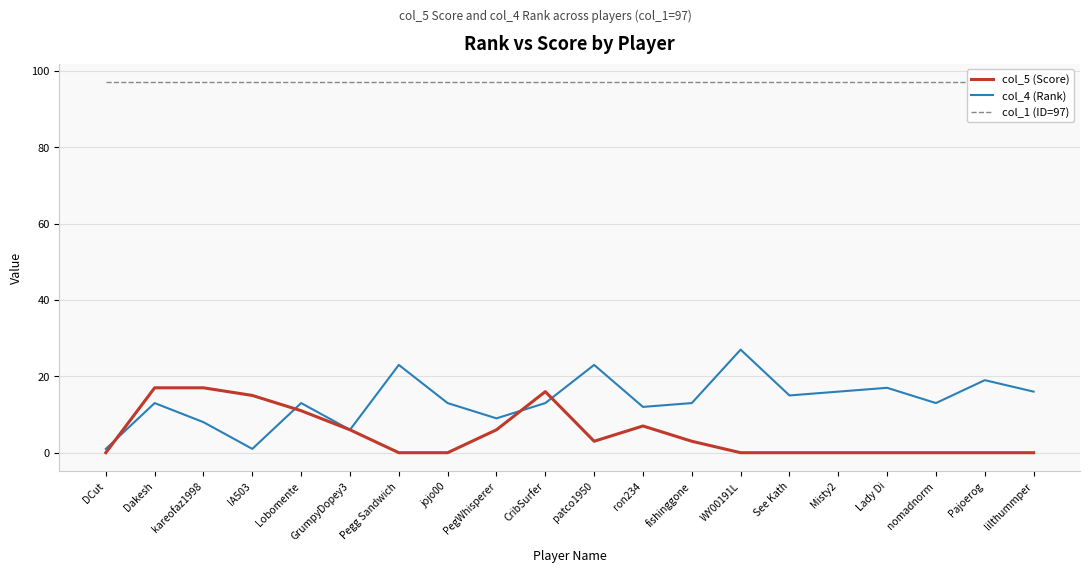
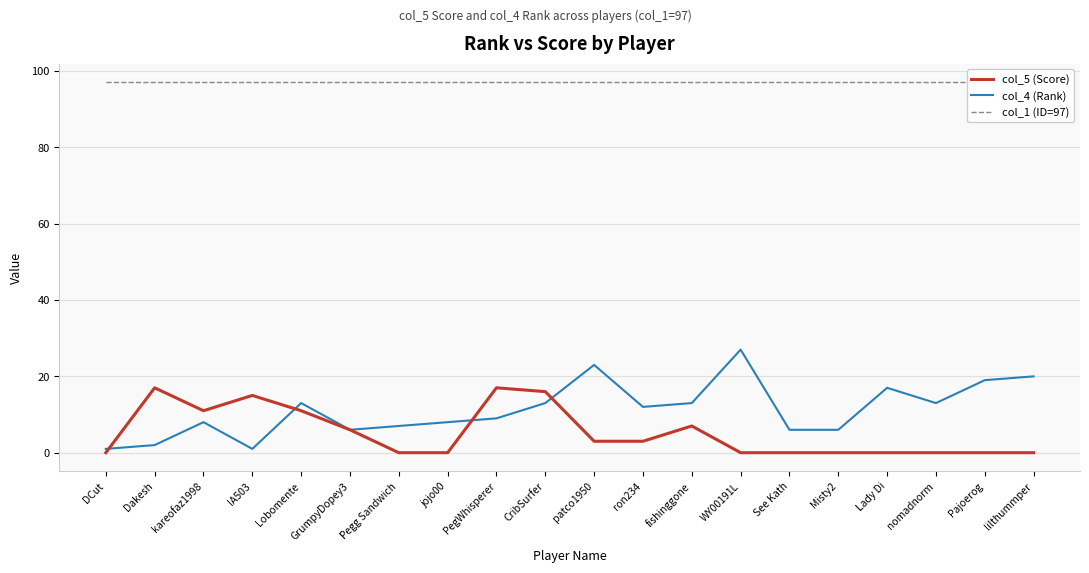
col_4 (Rank), Dakesh: 13 -> 2
col_5 (Score), kareofaz1998: 17 -> 11
col_4 (Rank), Pegg Sandwich: 23 -> 7
col_4 (Rank), jojo00: 13 -> 8
col_5 (Score), PegWhisperer: 6 -> 17
col_5 (Score), ron234: 7 -> 3
col_5 (Score), fishinggone: 3 -> 7
col_4 (Rank), See Kath: 15 -> 6
col_4 (Rank), Misty2: 16 -> 6
col_4 (Rank), lilthummper: 16 -> 20
